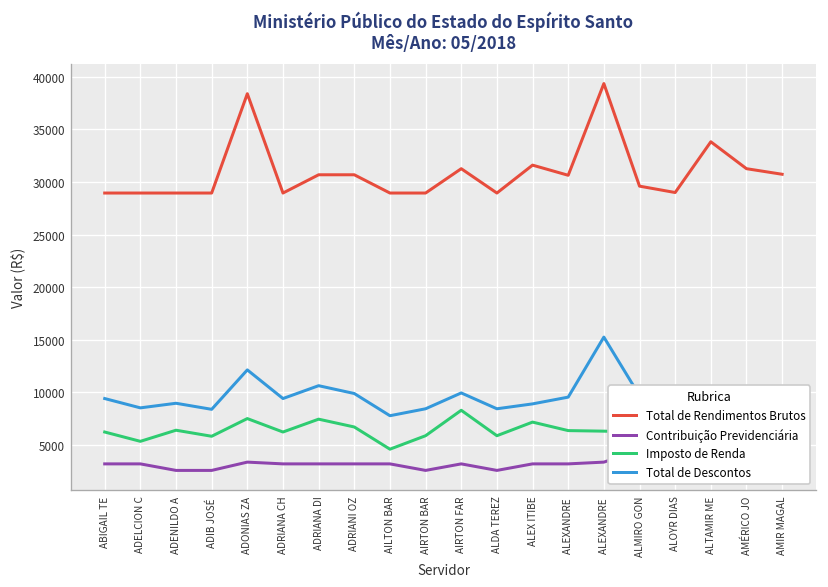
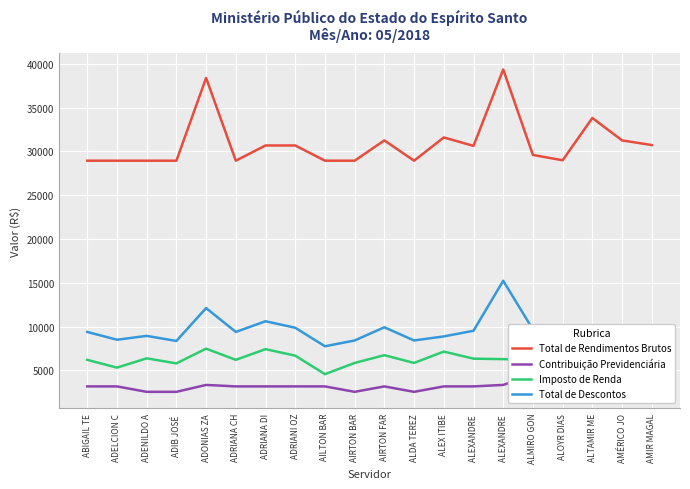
Imposto de Renda, AIRTON FAR: 8000 -> 7000
